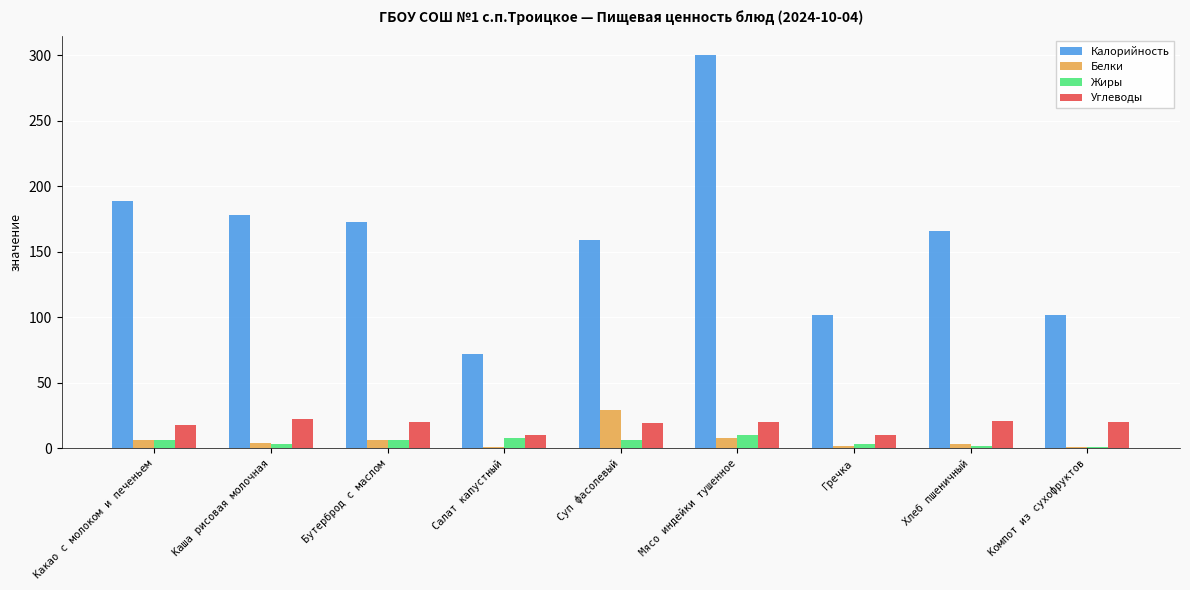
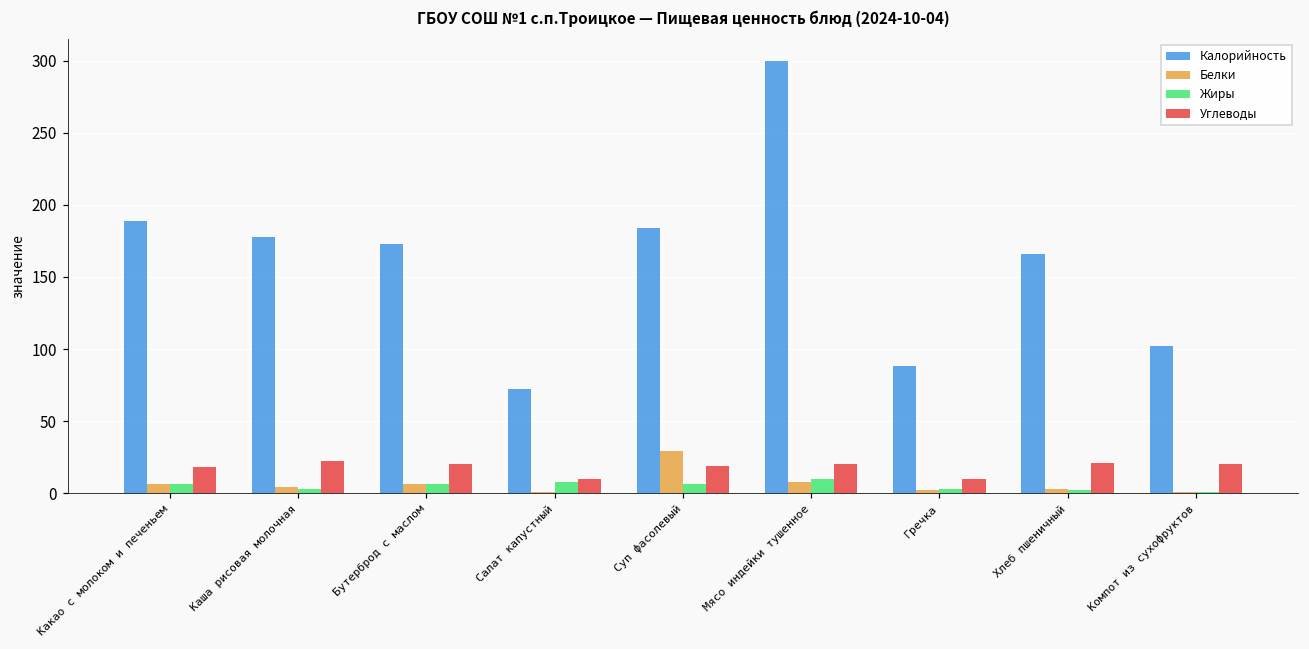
Калорийность, Суп фасолевый: 159 -> 184
Калорийность, Гречка: 102 -> 88
